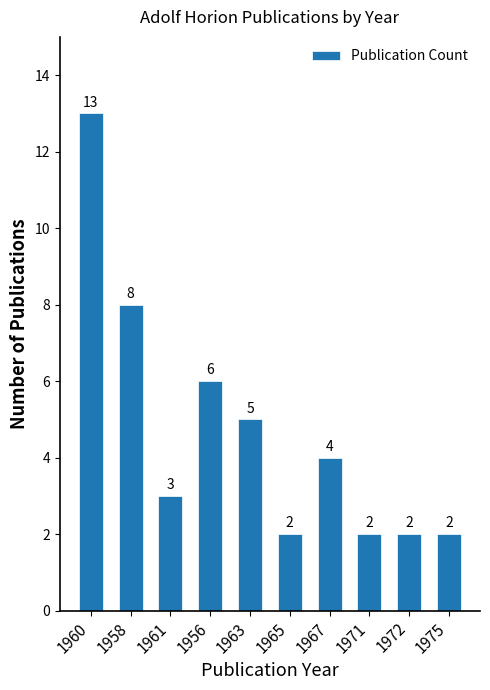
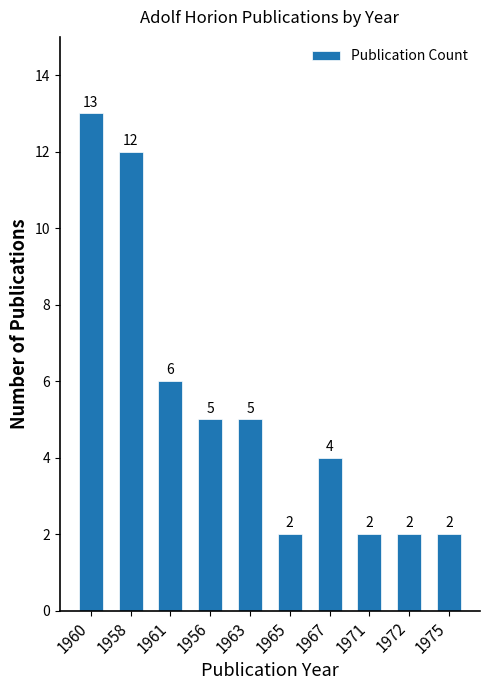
1958: 8 -> 12
1961: 3 -> 6
1956: 6 -> 5
